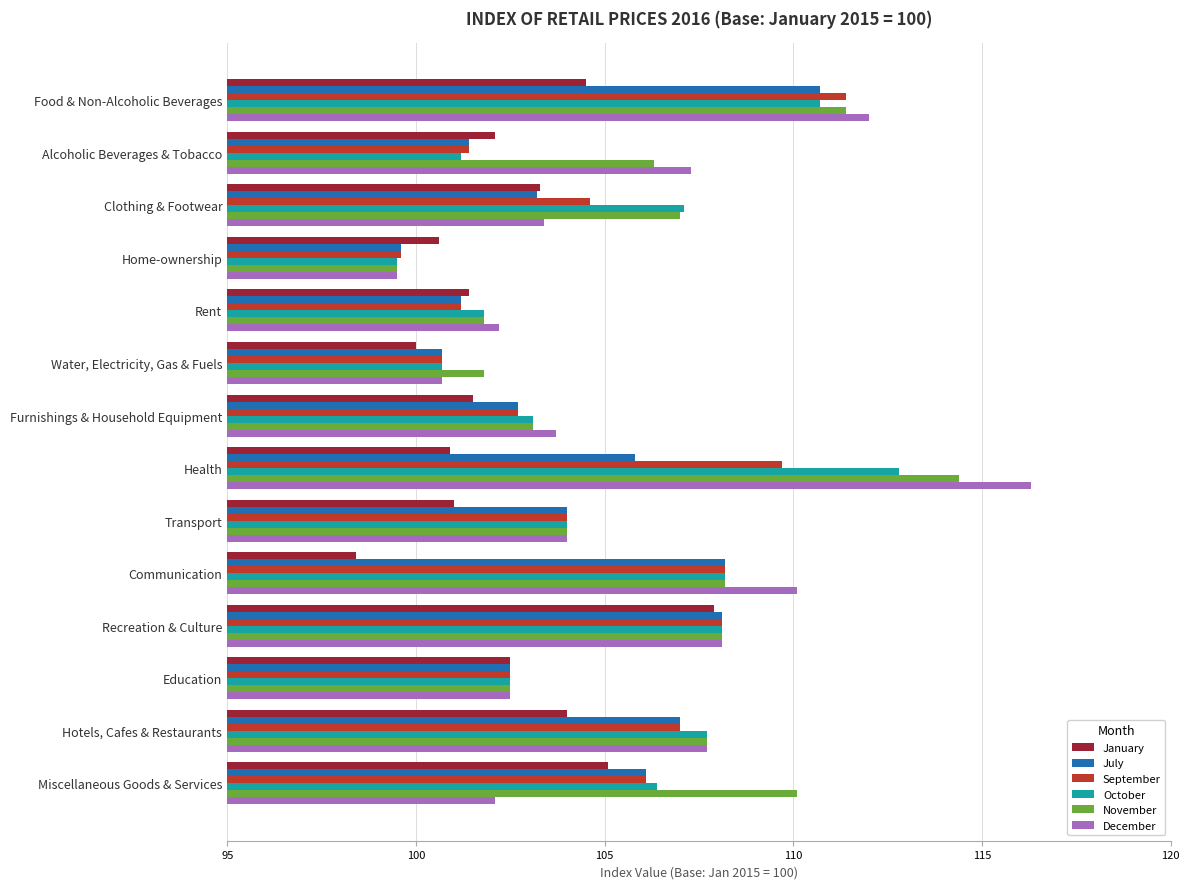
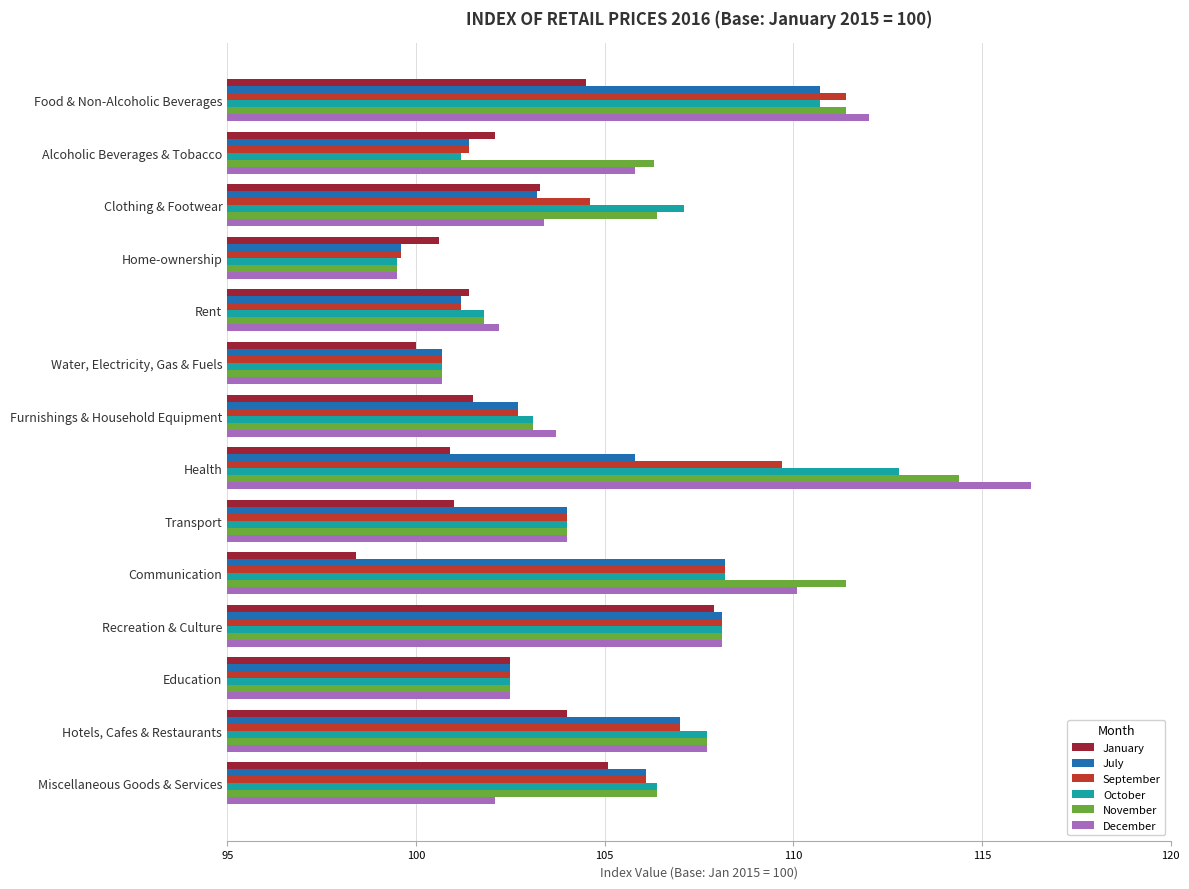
December, Alcoholic Beverages & Tobacco: 107.3 -> 105.8
November, Clothing & Footwear: 107.0 -> 106.4
November, Water, Electricity, Gas & Fuels: 101.8 -> 100.7
November, Communication: 108.2 -> 111.4
November, Miscellaneous Goods & Services: 110.1 -> 106.4
